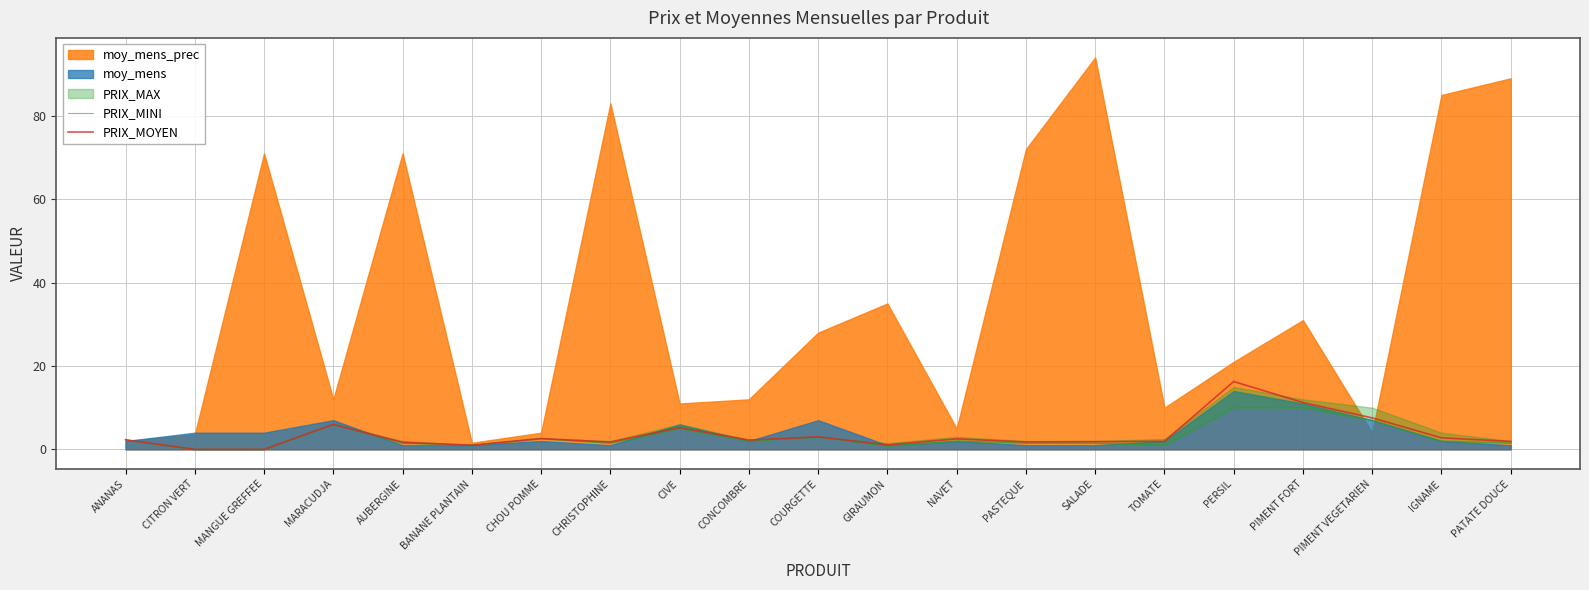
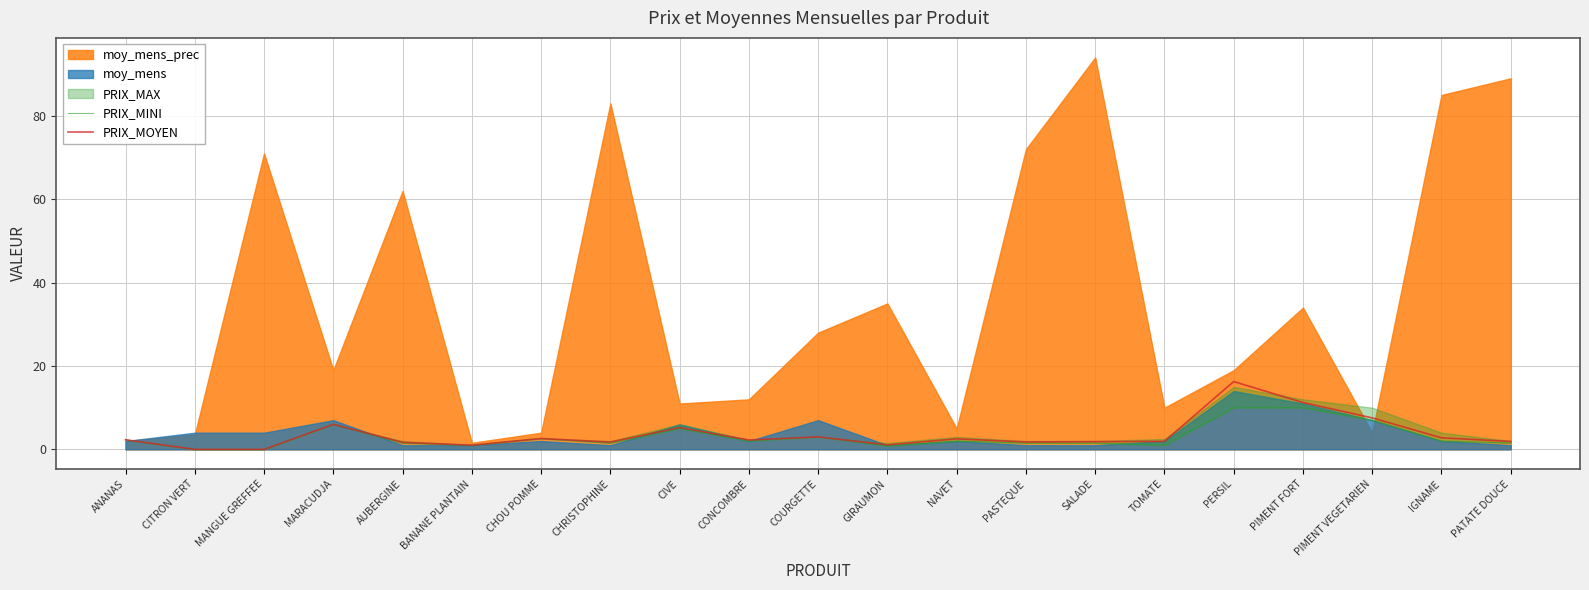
moy_mens_prec, MARACUDJA: 12 -> 19
moy_mens_prec, AUBERGINE: 71 -> 62
moy_mens_prec, PERSIL: 21 -> 19
moy_mens_prec, PIMENT FORT: 31 -> 34
